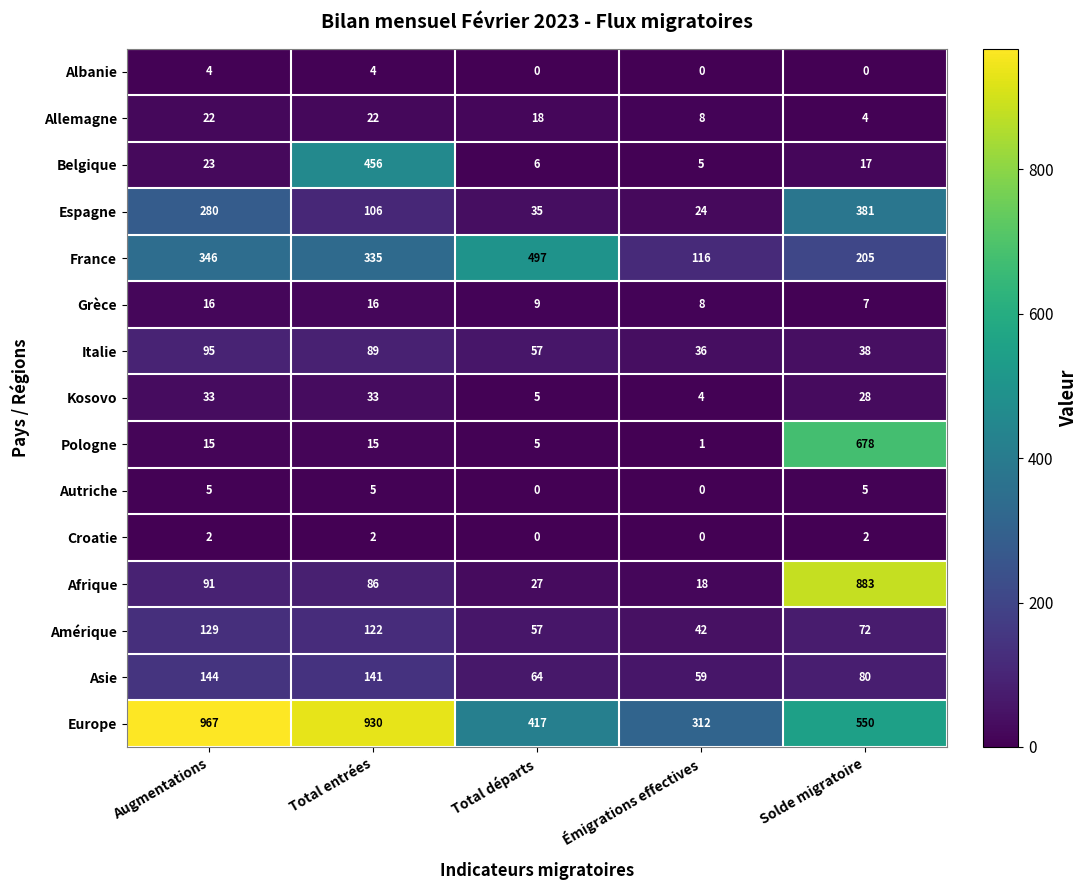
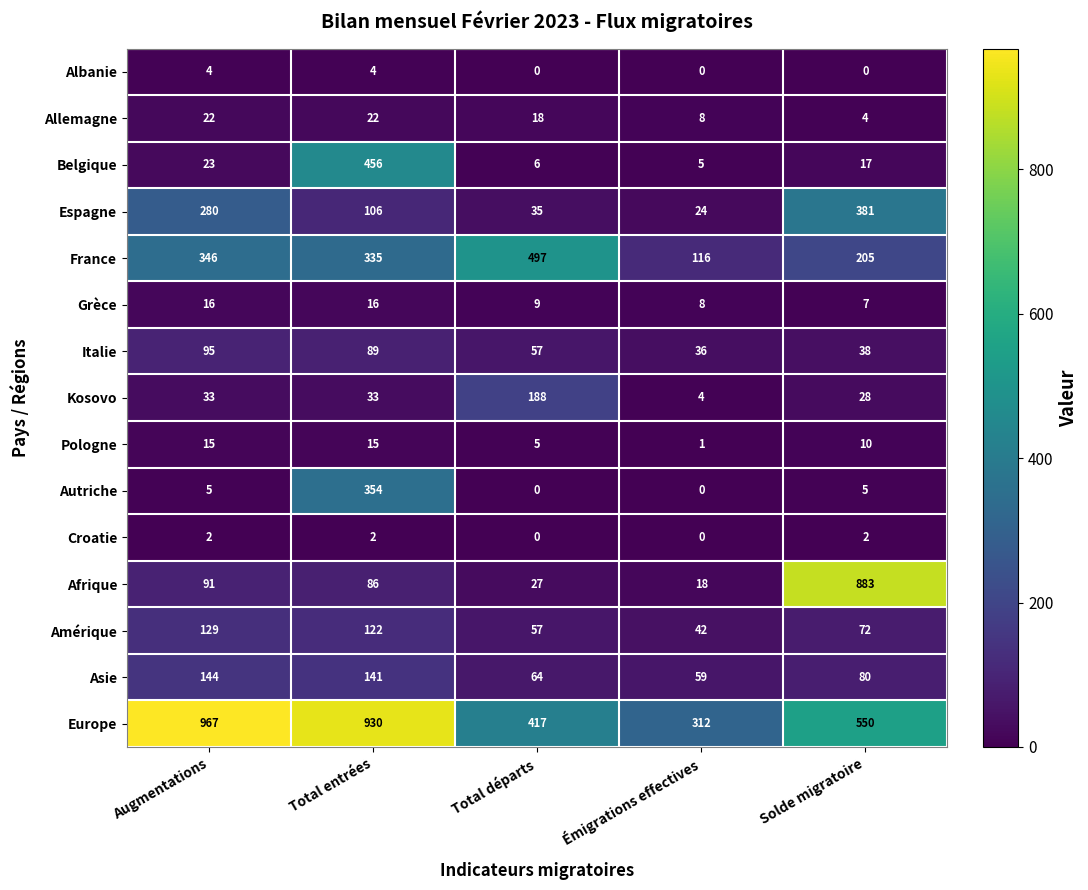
Kosovo, Total départs: 5 -> 188
Pologne, Solde migratoire: 678 -> 10
Autriche, Total entrées: 5 -> 354
